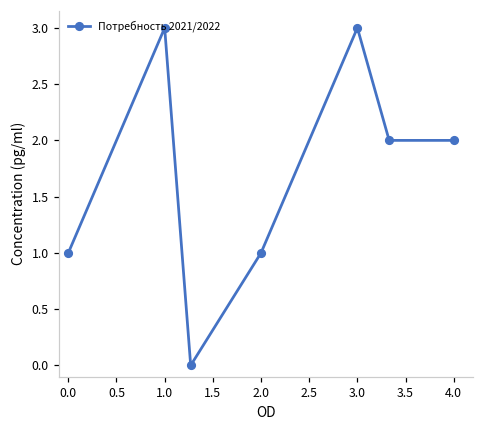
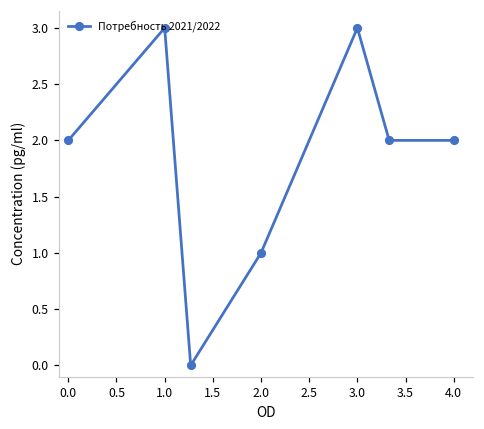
0.0: 1 -> 2
